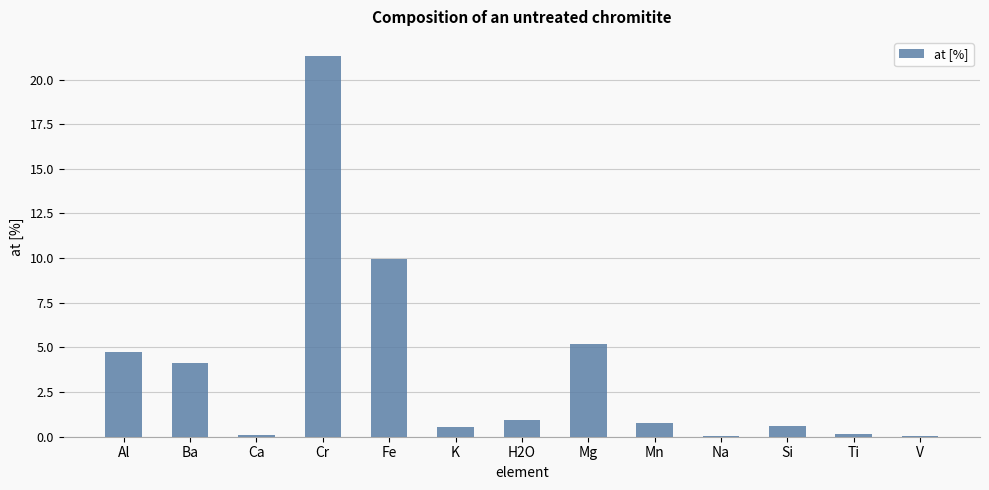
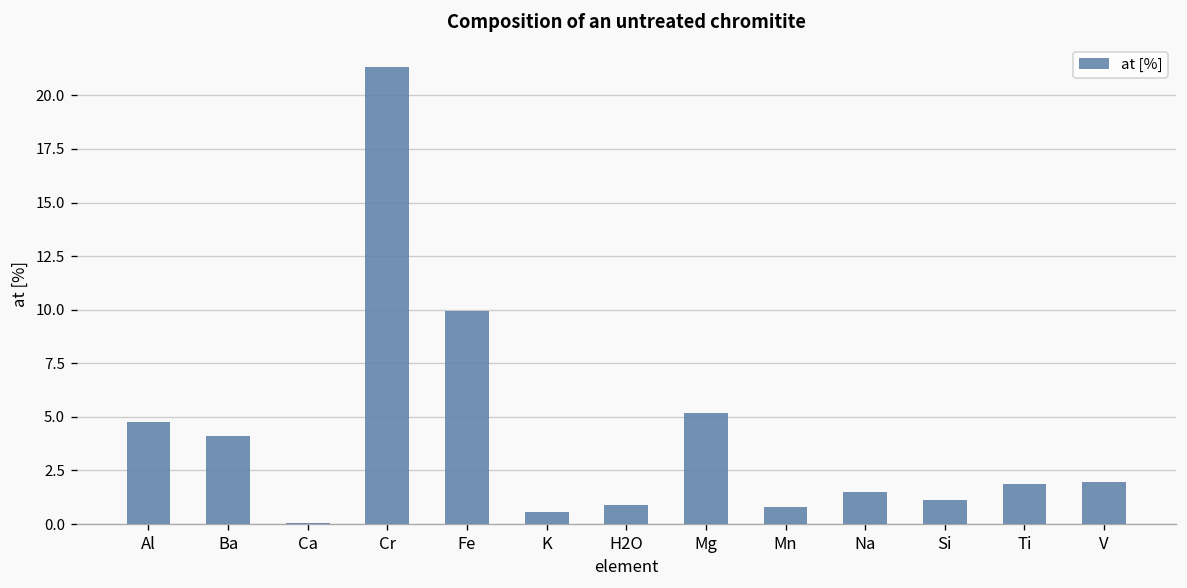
Na: 0.0 -> 1.5
Si: 0.6 -> 1.1
Ti: 0.2 -> 1.9
V: 0.1 -> 1.9
